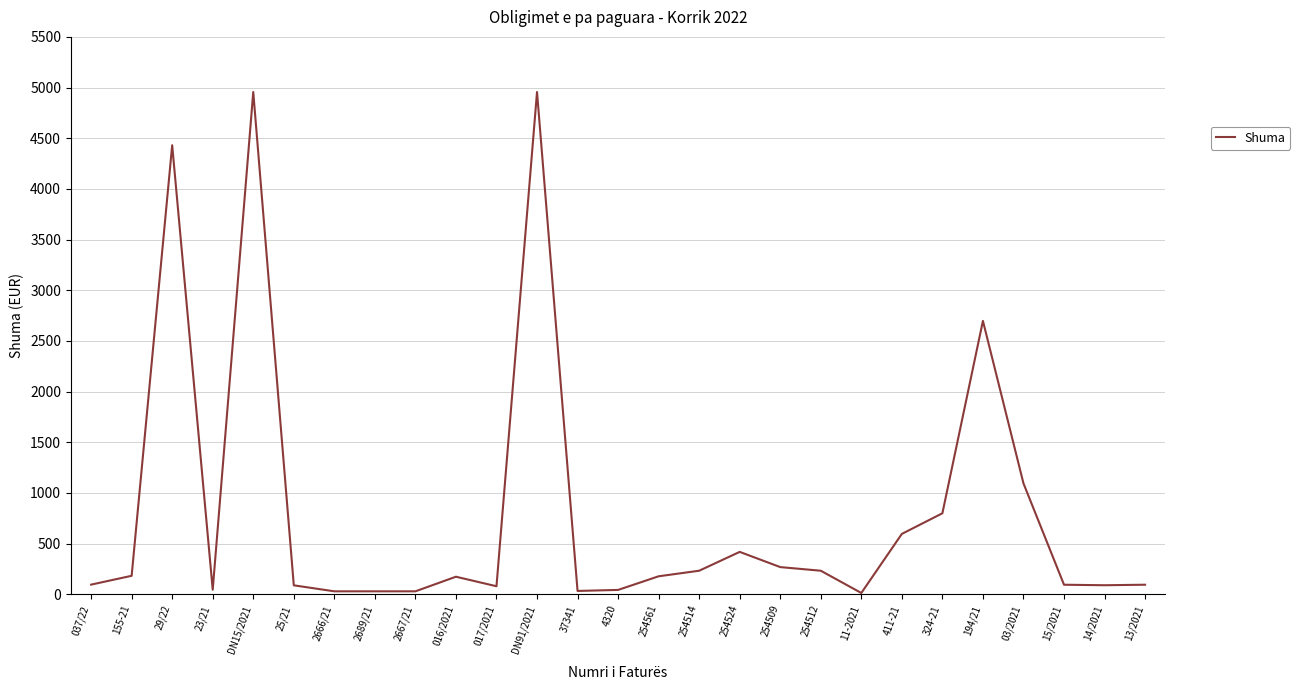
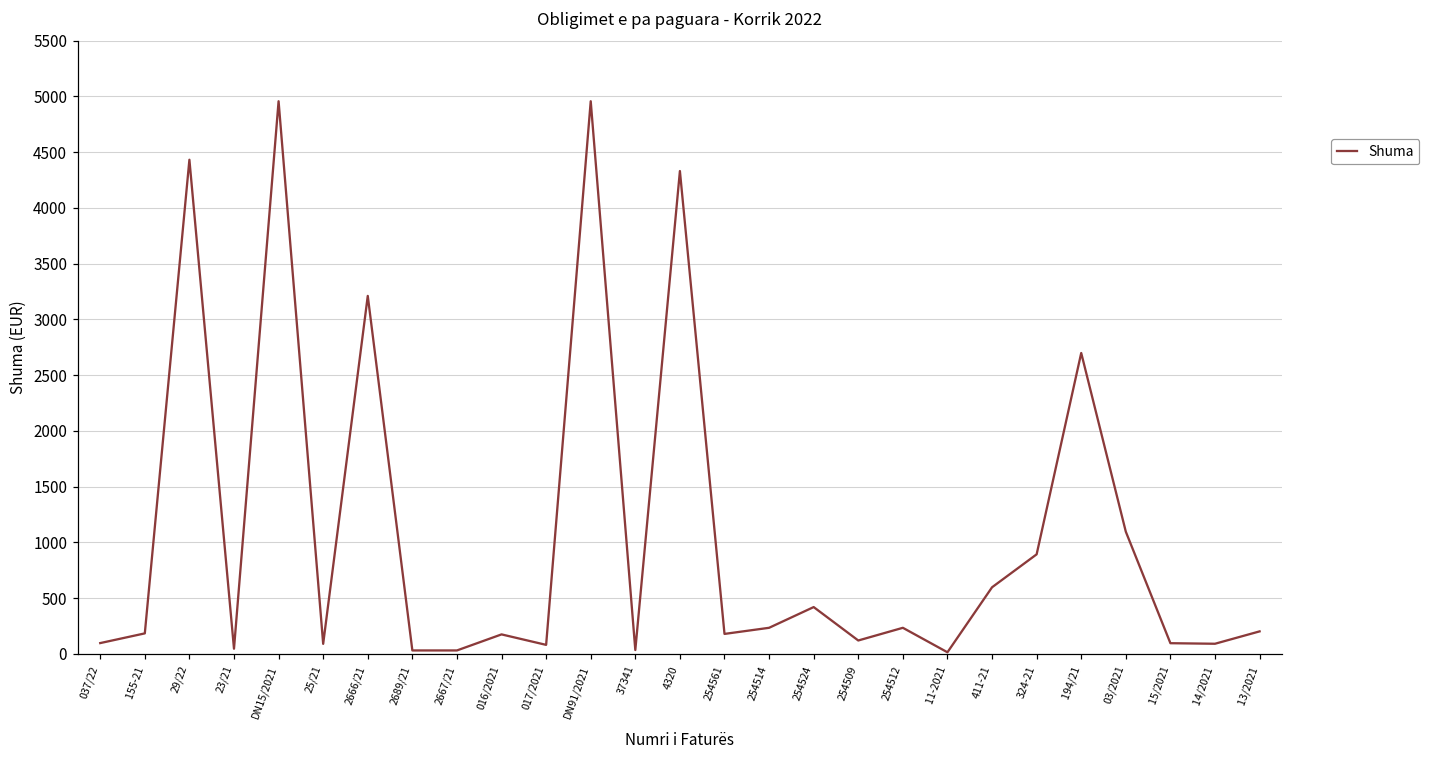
2666/21: 30 -> 3210
4320: 40 -> 4330
254509: 270 -> 120
324-21: 800 -> 890
13/2021: 100 -> 200
